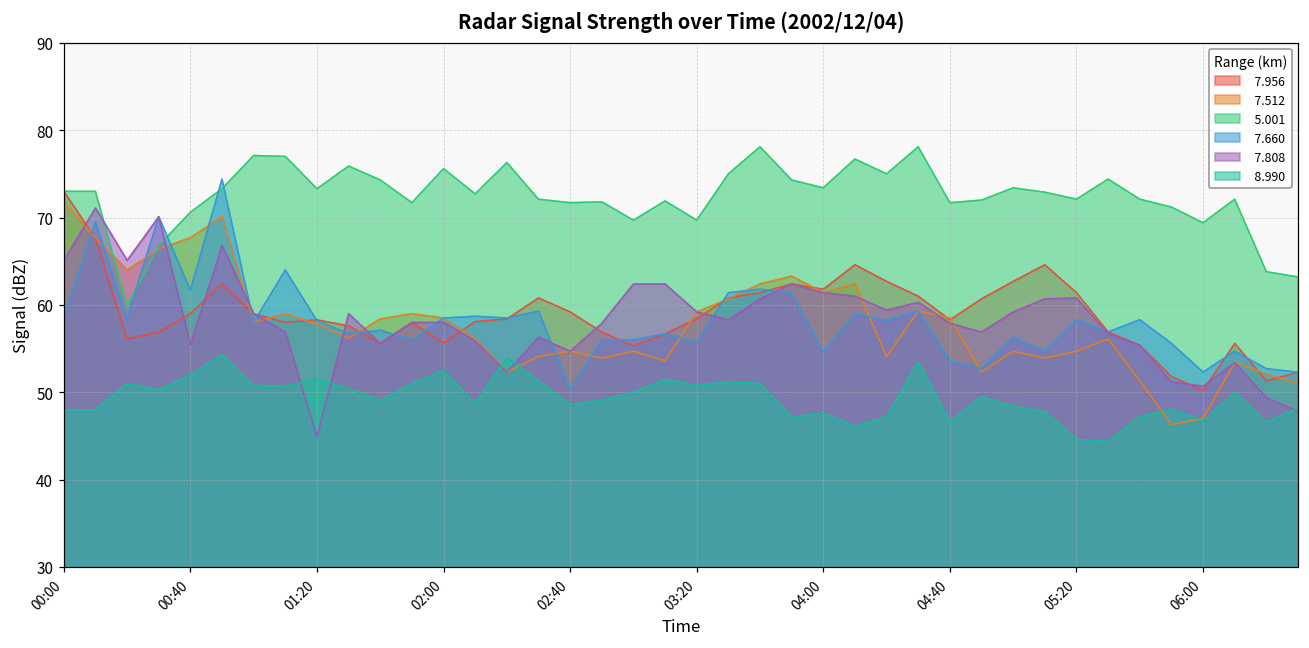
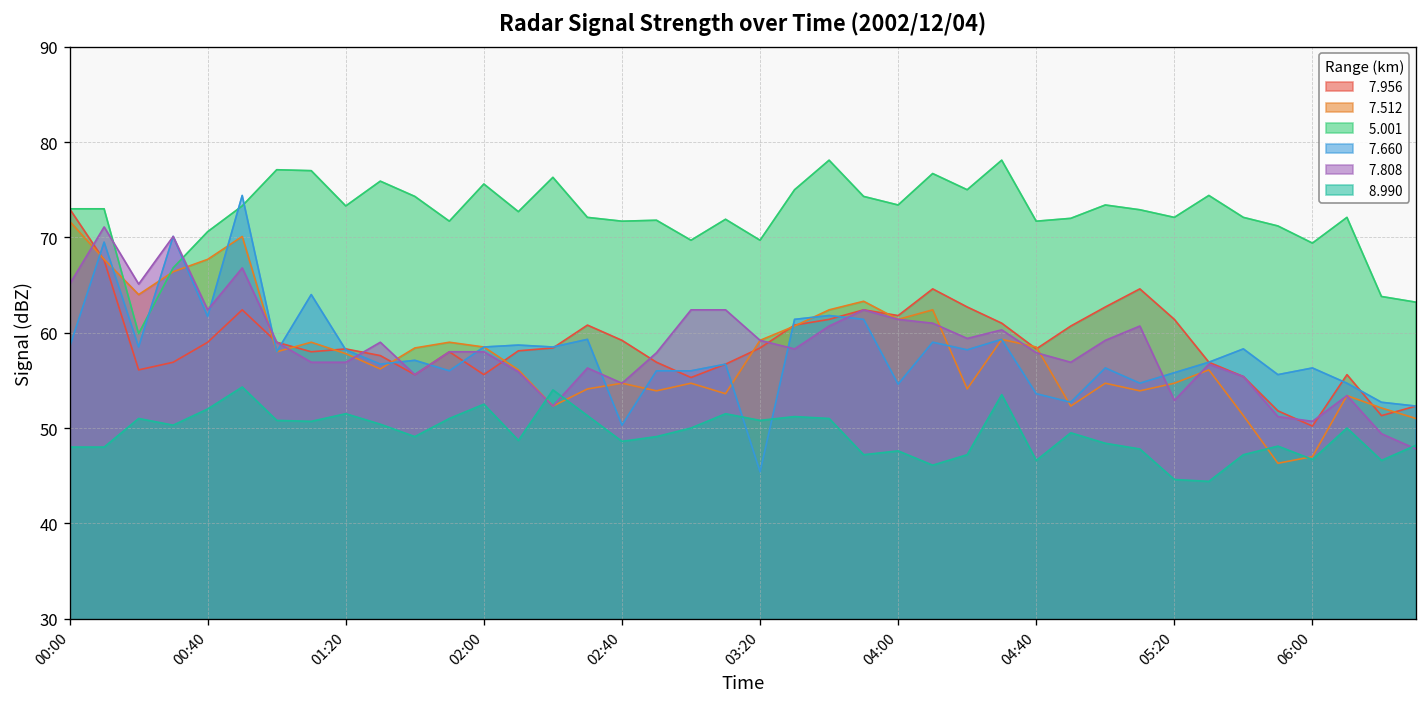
7.808, 00:40: 56 -> 62
7.808, 01:20: 45 -> 57
7.660, 03:20: 56 -> 45
7.660, 05:20: 58 -> 56
7.808, 05:20: 61 -> 53
7.660, 06:00: 52 -> 56
